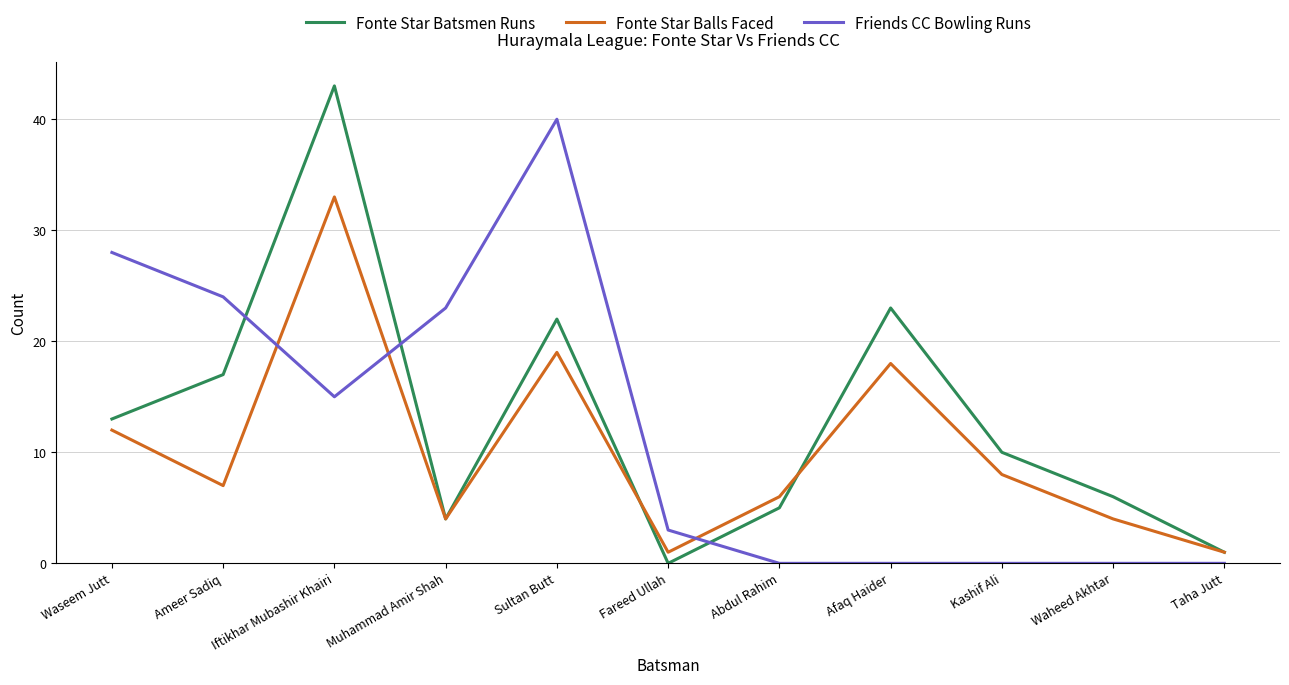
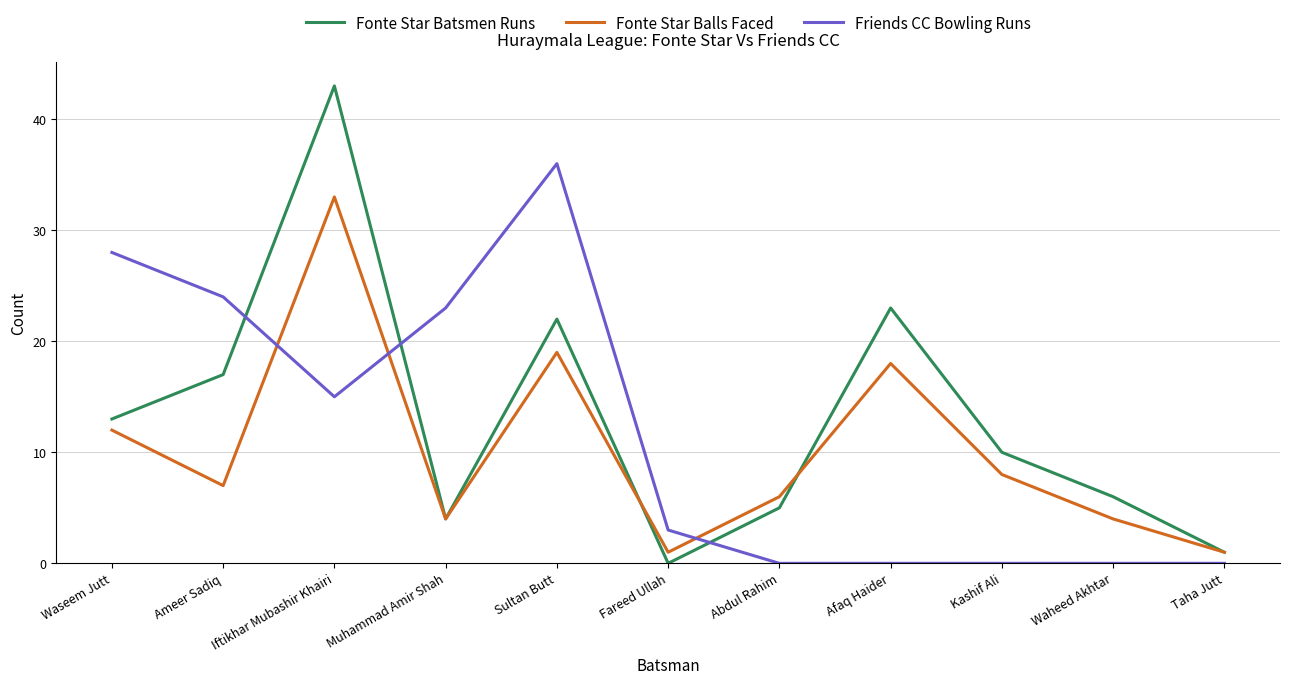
Friends CC Bowling Runs, Sultan Butt: 40 -> 36
